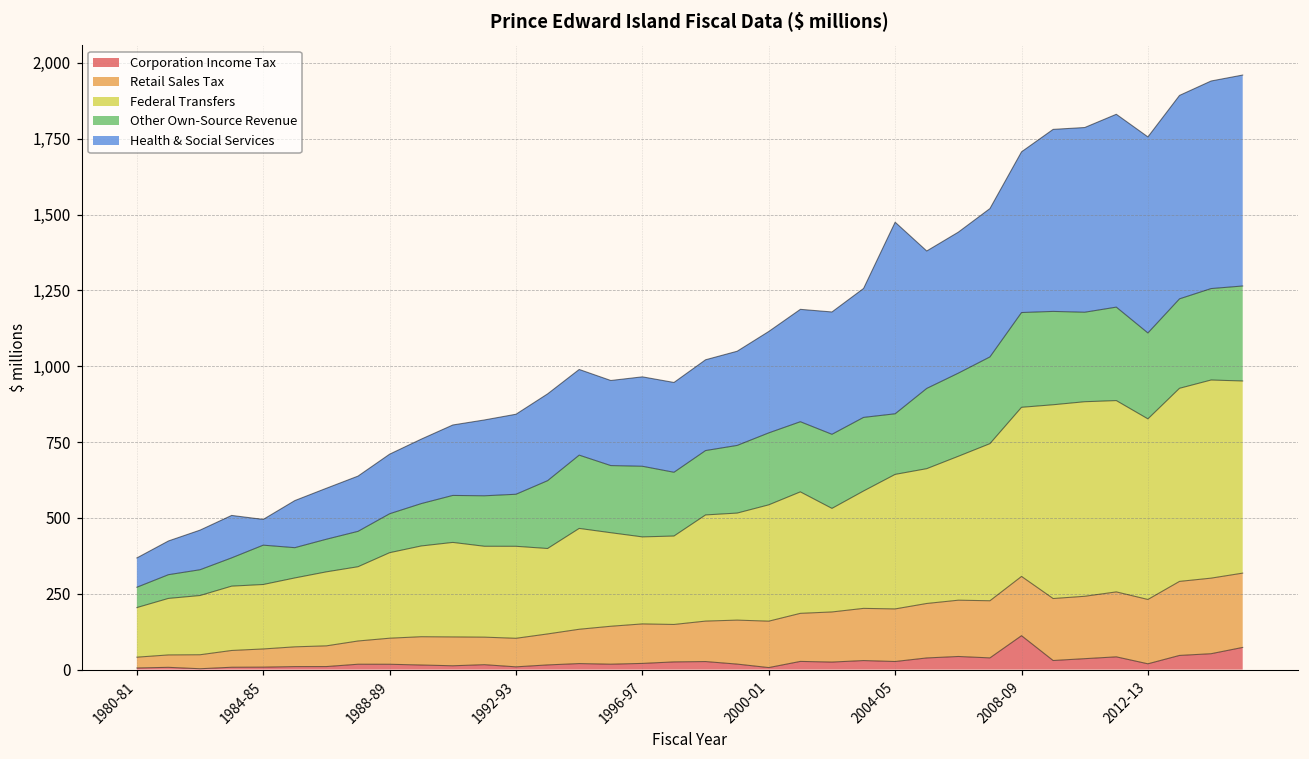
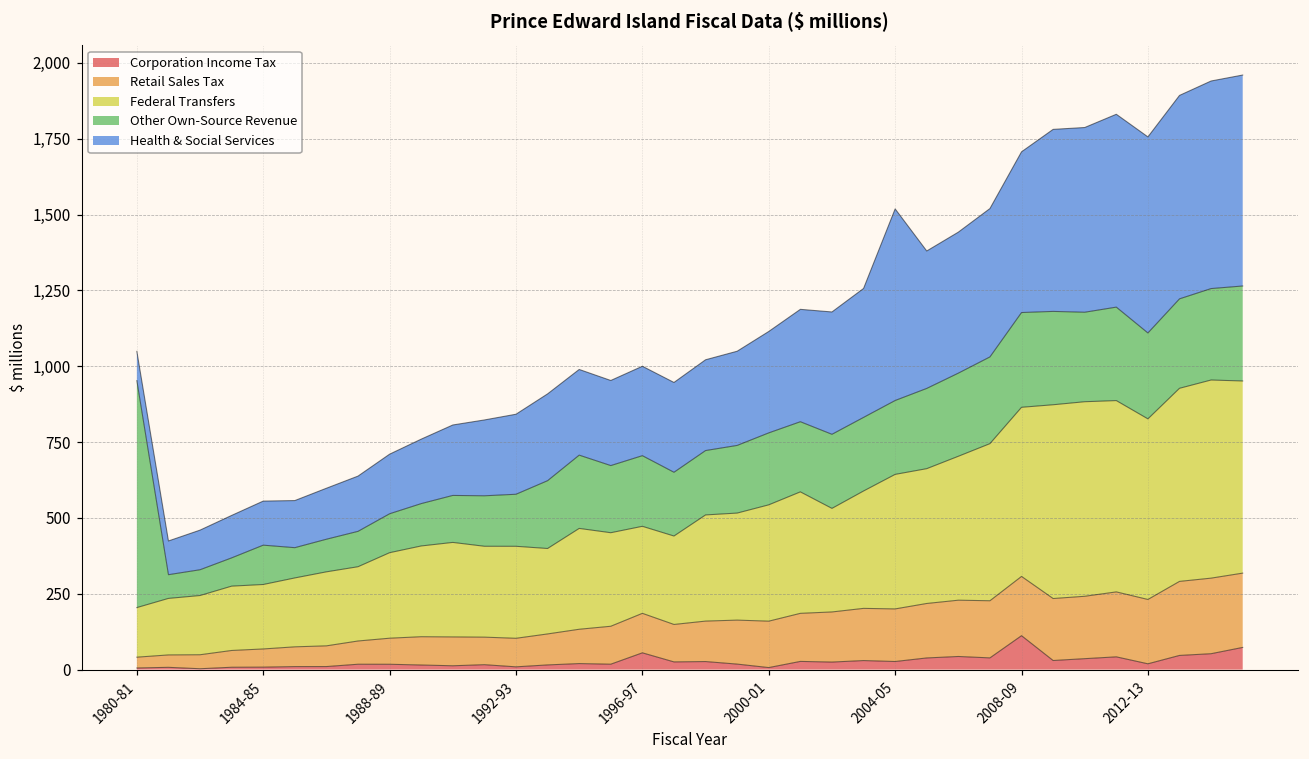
Other Own-Source Revenue, 1980-81: 70 -> 750
Health & Social Services, 1984-85: 80 -> 150
Corporation Income Tax, 1996-97: 20 -> 60
Other Own-Source Revenue, 2004-05: 200 -> 240
